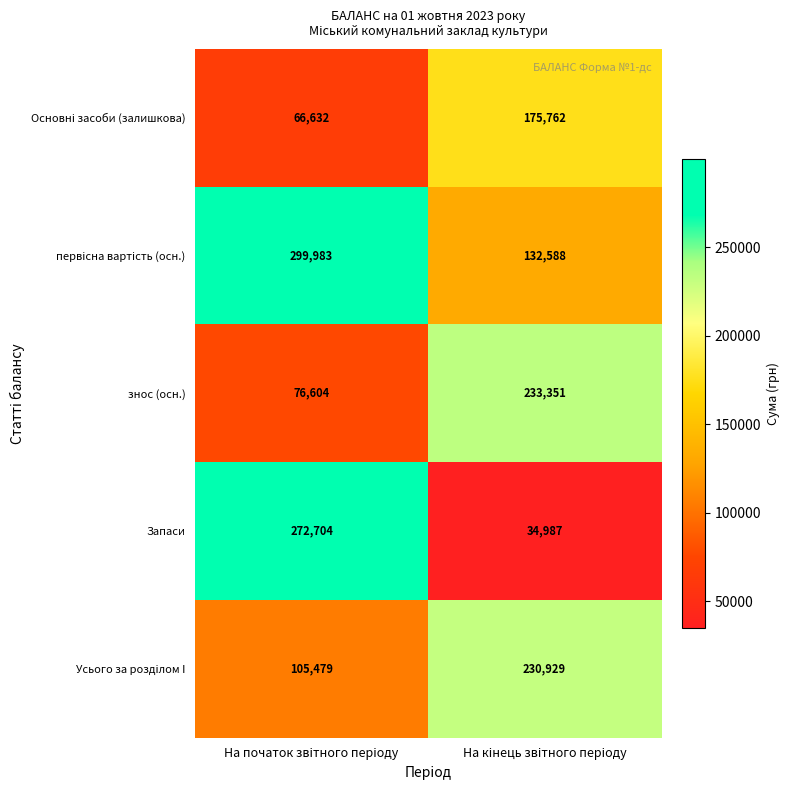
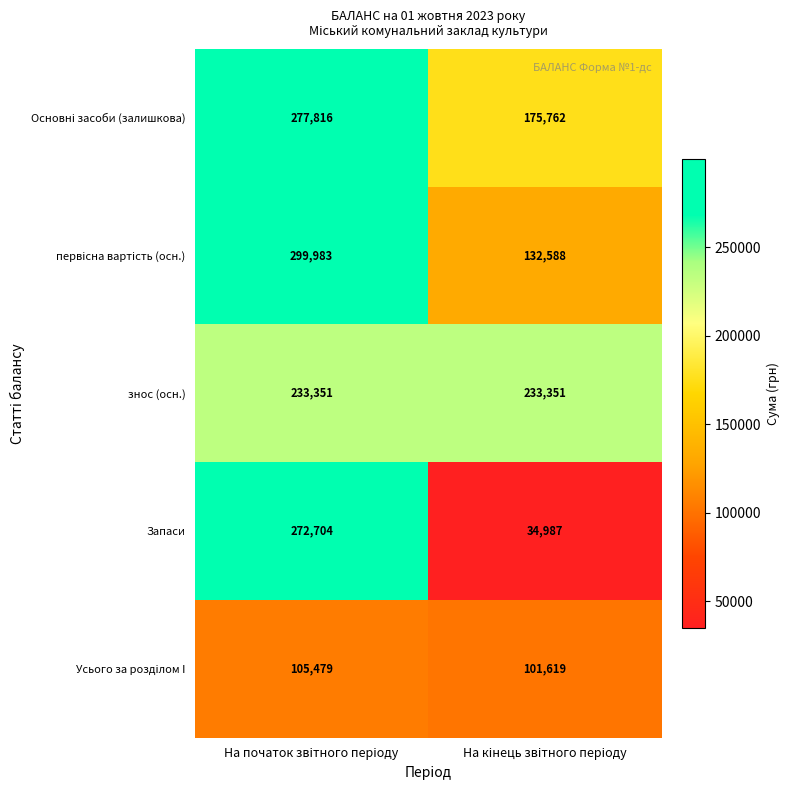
Основні засоби (залишкова), На початок звітного періоду: 66,632 -> 277,816
знос (осн.), На початок звітного періоду: 76,604 -> 233,351
Усього за розділом І, На кінець звітного періоду: 230,929 -> 101,619
